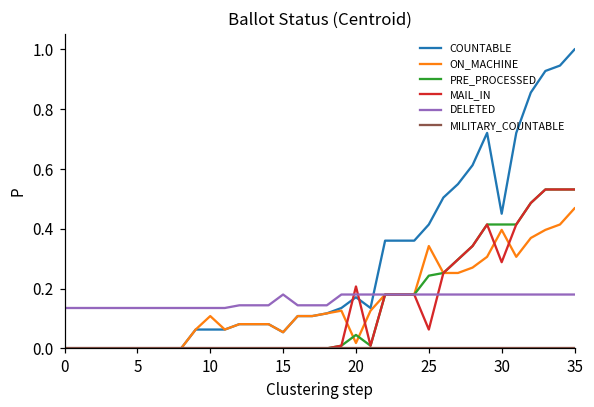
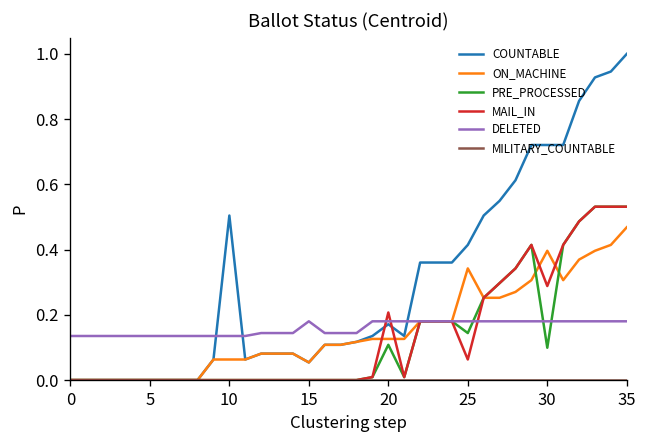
COUNTABLE, 10: 0.06 -> 0.50
ON_MACHINE, 10: 0.11 -> 0.06
ON_MACHINE, 20: 0.02 -> 0.13
PRE_PROCESSED, 20: 0.05 -> 0.11
PRE_PROCESSED, 25: 0.24 -> 0.14
COUNTABLE, 30: 0.45 -> 0.72
PRE_PROCESSED, 30: 0.41 -> 0.10
